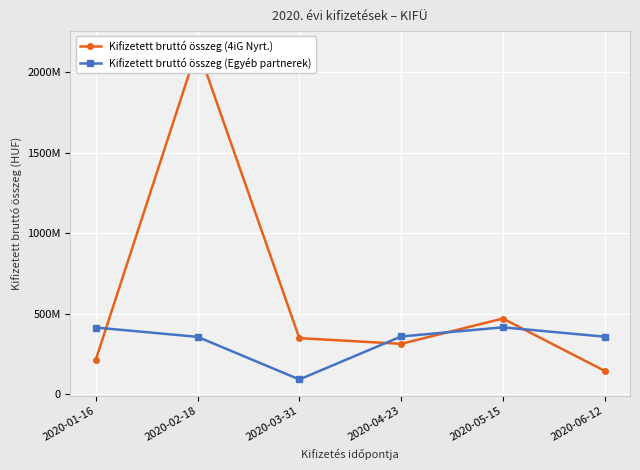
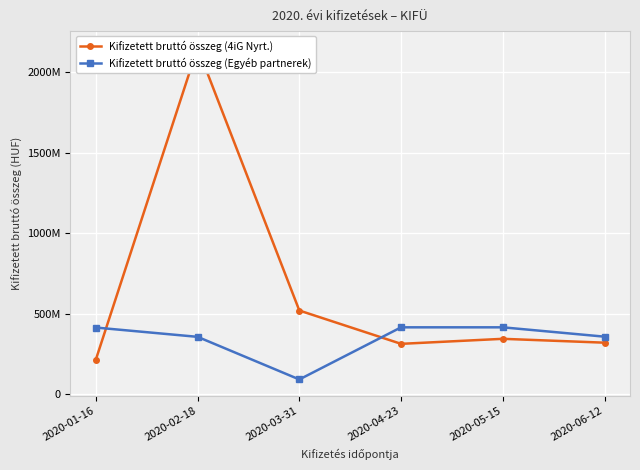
Kifizetett bruttó összeg (4iG Nyrt.), 2020-03-31: 350000000 -> 520000000
Kifizetett bruttó összeg (Egyéb partnerek), 2020-04-23: 360000000 -> 420000000
Kifizetett bruttó összeg (4iG Nyrt.), 2020-05-15: 470000000 -> 340000000
Kifizetett bruttó összeg (4iG Nyrt.), 2020-06-12: 150000000 -> 320000000
